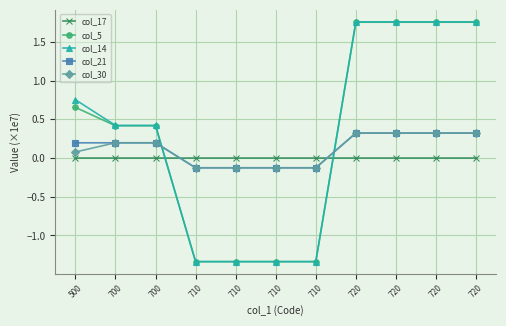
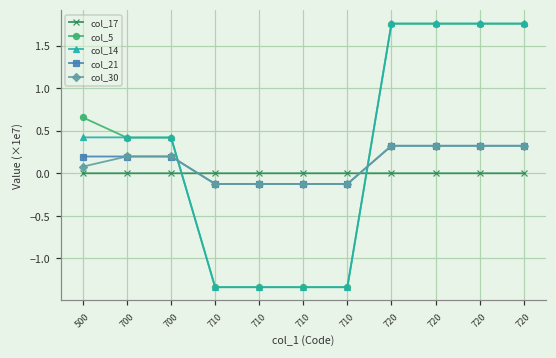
col_14, 500: 0.8 -> 0.4
